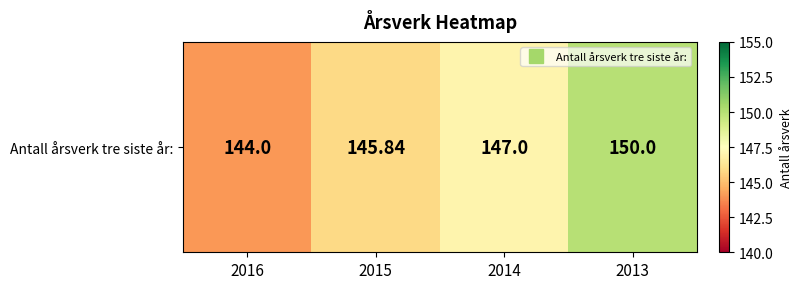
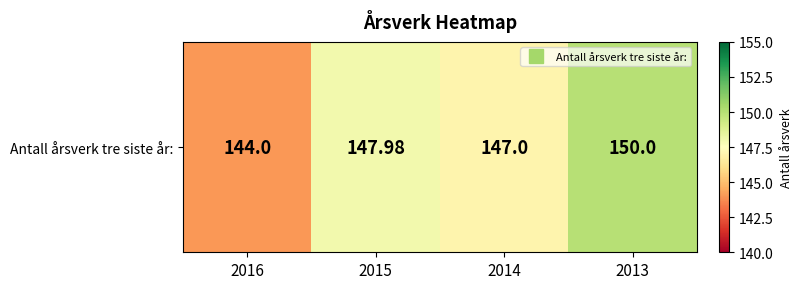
Antall årsverk tre siste år:, 2015: 145.84 -> 147.98
